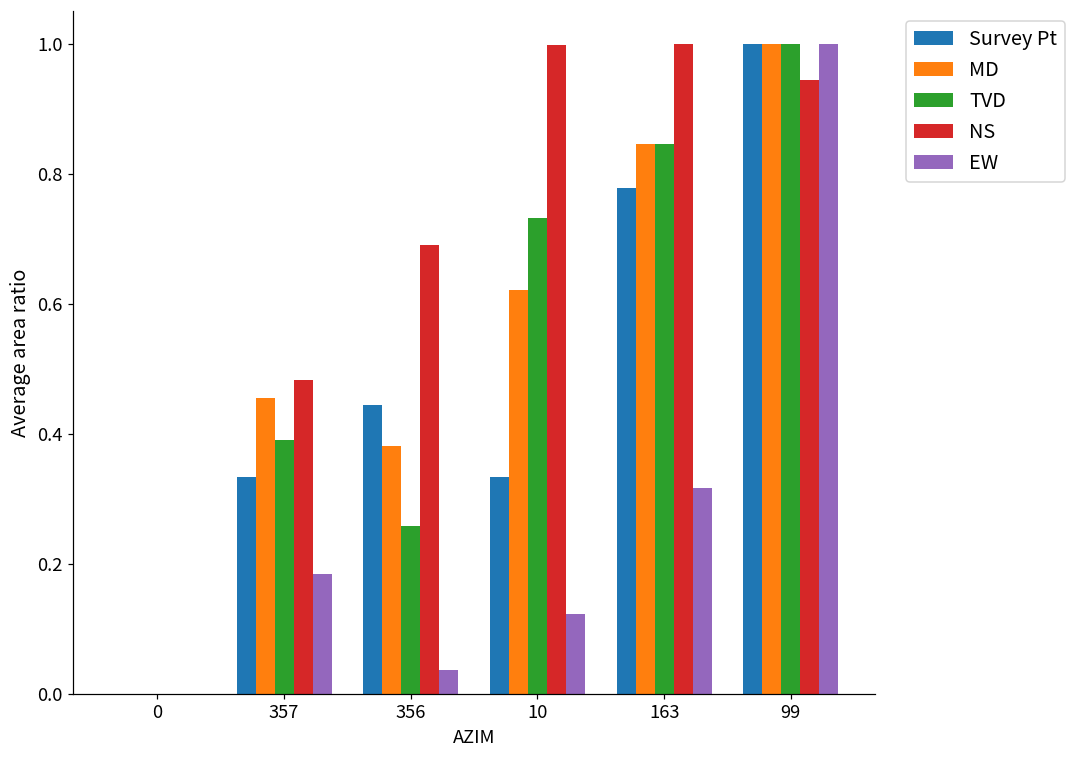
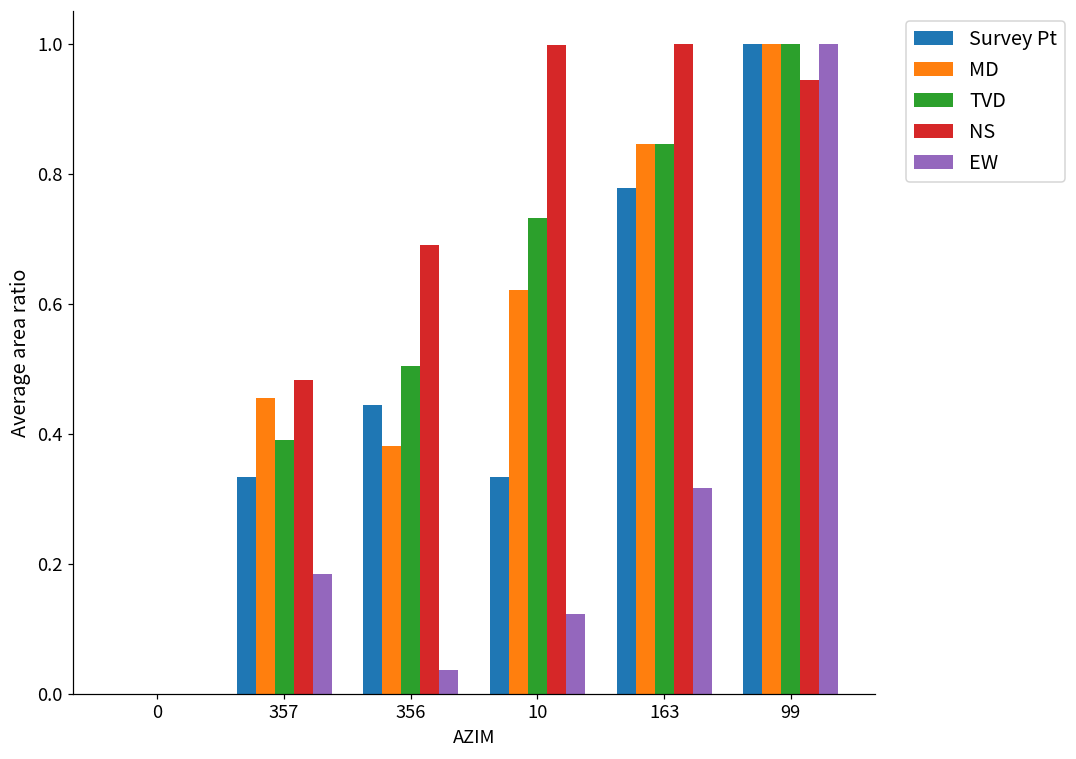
TVD, 356: 0.26 -> 0.50
